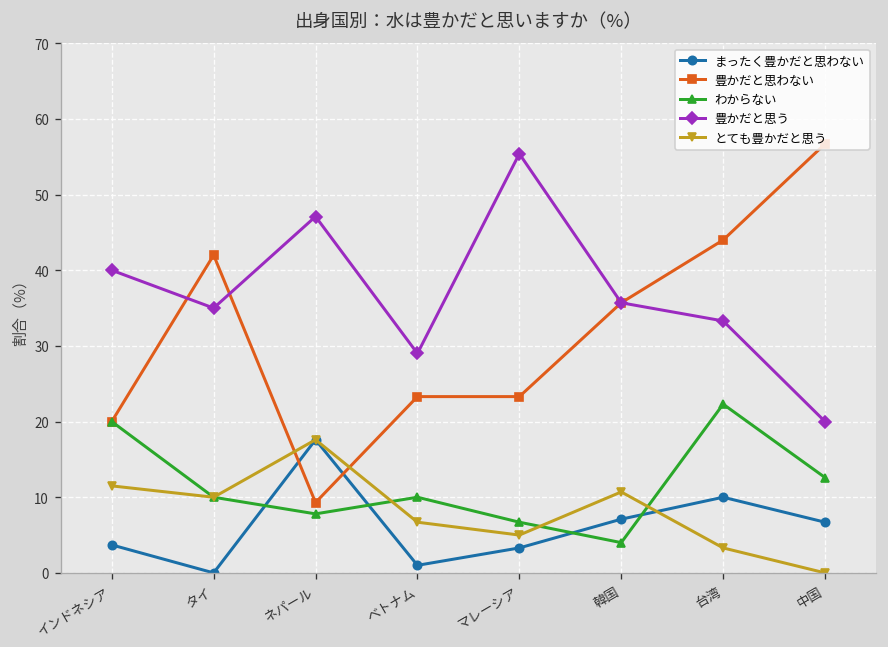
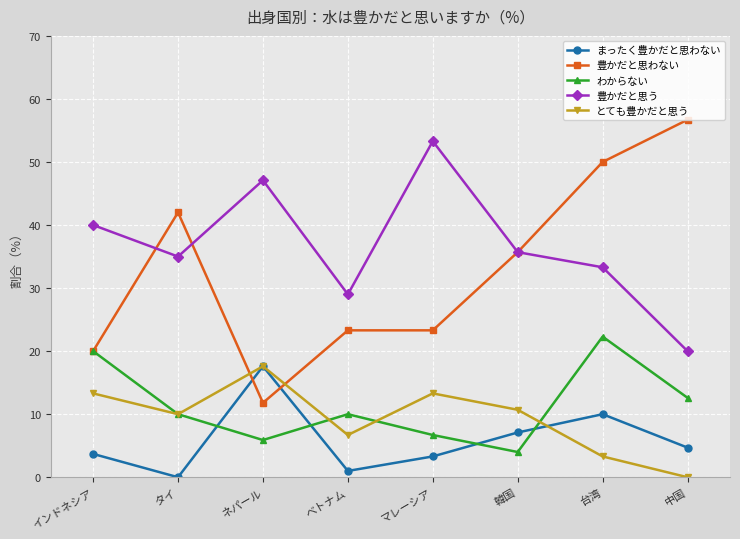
とても豊かだと思う, インドネシア: 12 -> 13
豊かだと思わない, ネパール: 9 -> 12
わからない, ネパール: 8 -> 6
豊かだと思う, マレーシア: 55 -> 53
とても豊かだと思う, マレーシア: 5 -> 13
豊かだと思わない, 台湾: 44 -> 50
まったく豊かだと思わない, 中国: 7 -> 5
